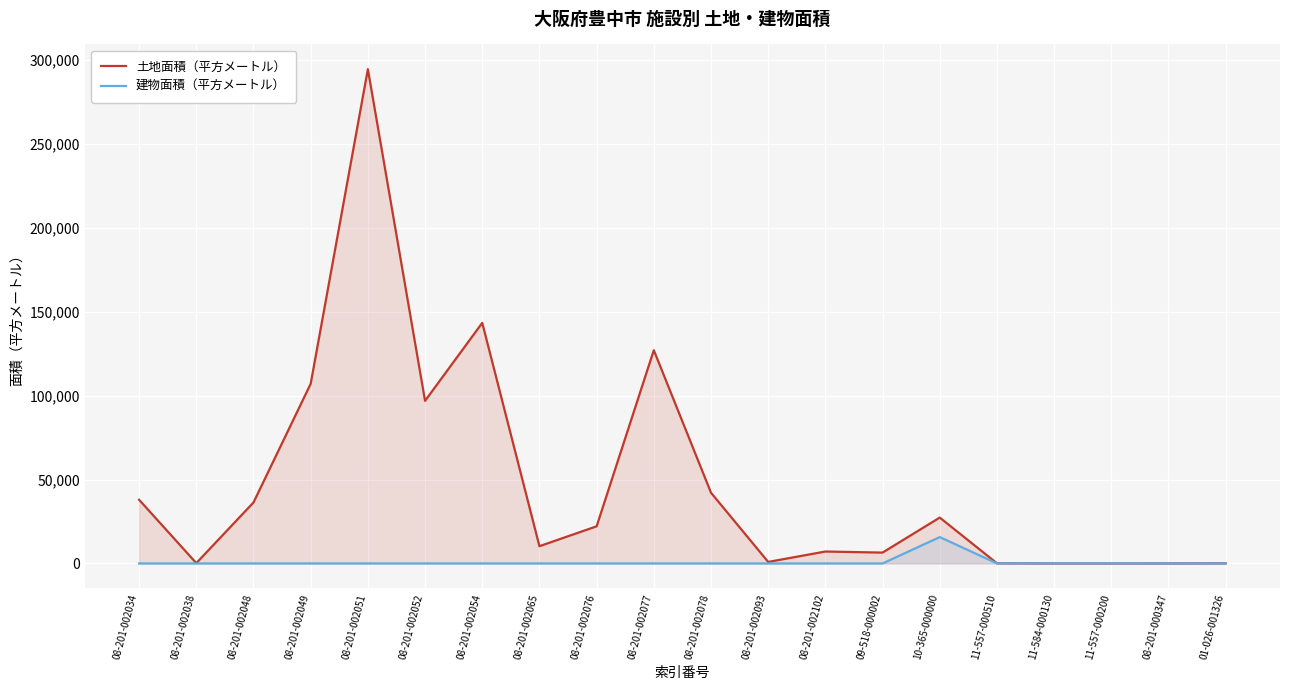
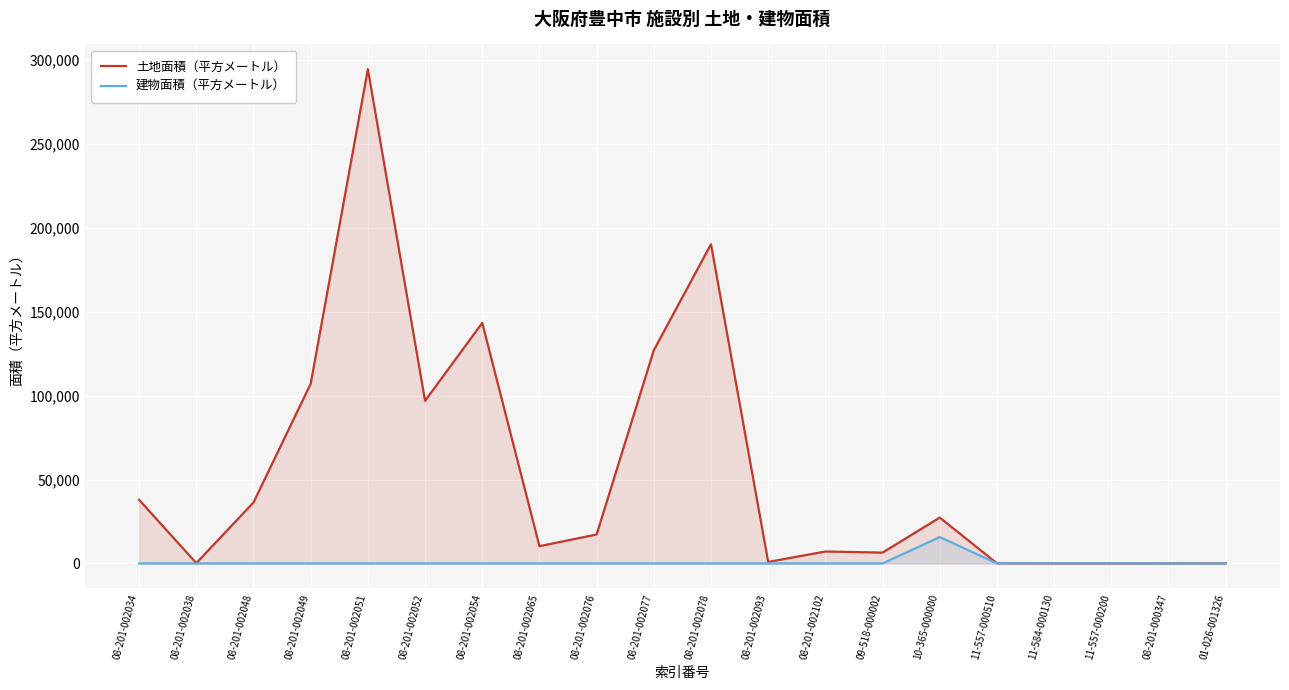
土地面積（平方メートル）, 08-201-002076: 22,000 -> 17,000
土地面積（平方メートル）, 08-201-002078: 42,000 -> 190,000
